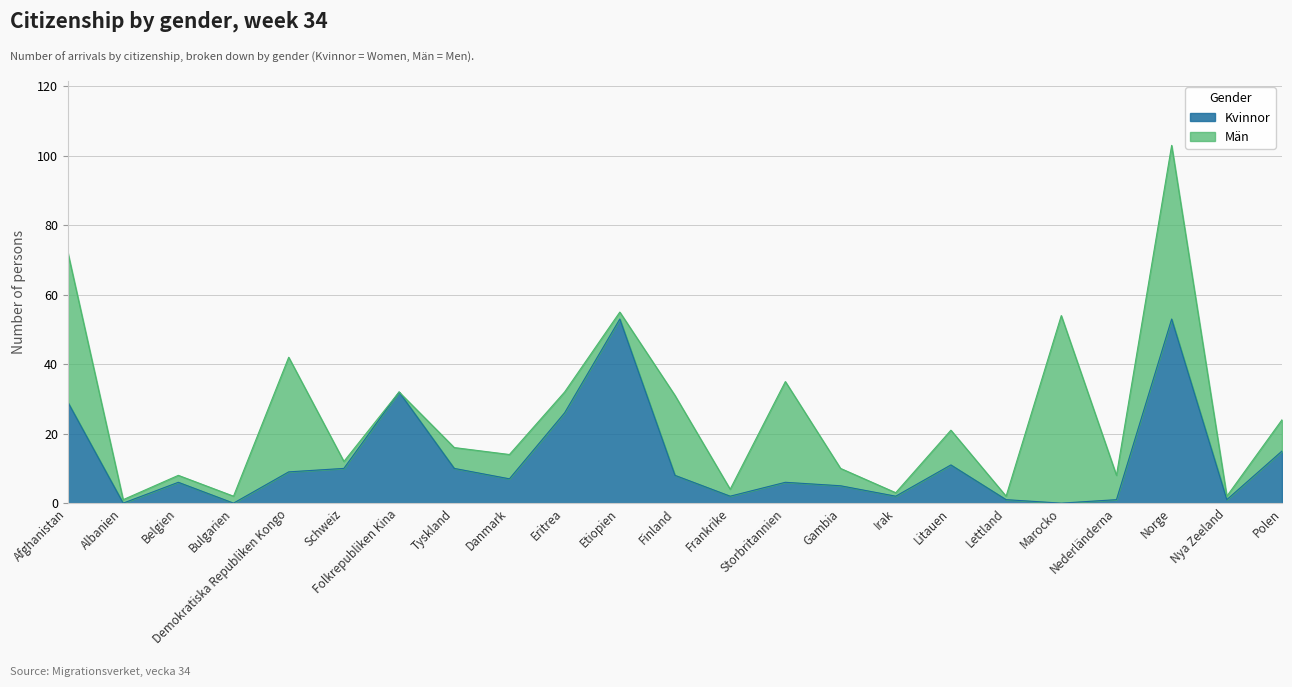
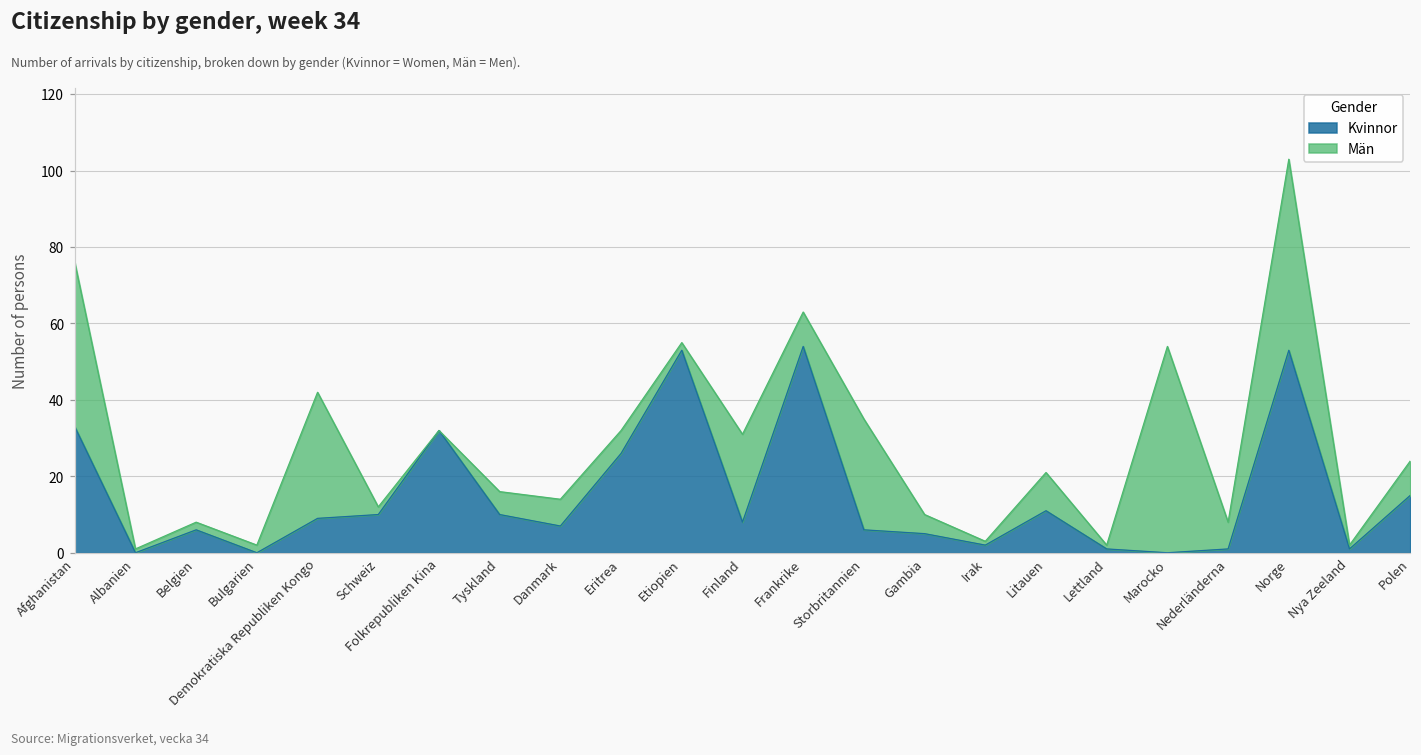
Kvinnor, Afghanistan: 29 -> 33
Kvinnor, Frankrike: 2 -> 54
Män, Frankrike: 2 -> 9
